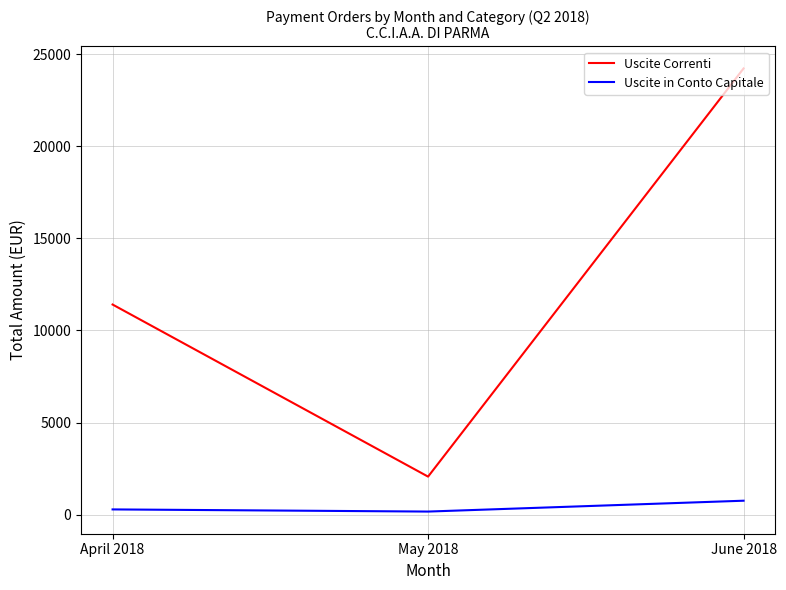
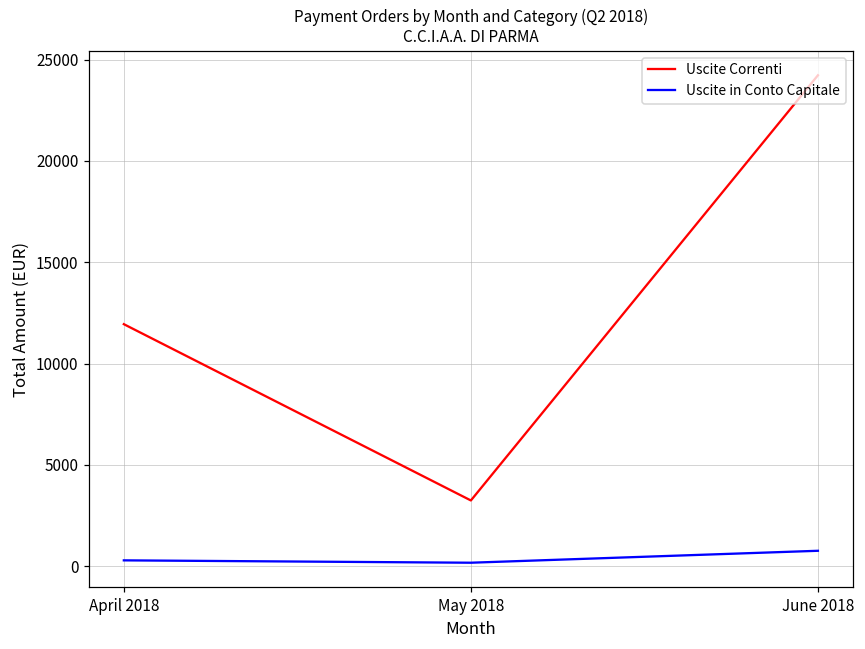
Uscite Correnti, April 2018: 11400 -> 11900
Uscite Correnti, May 2018: 2100 -> 3200
